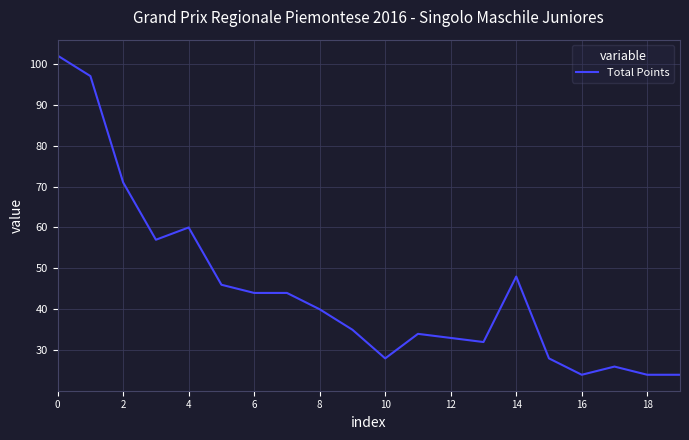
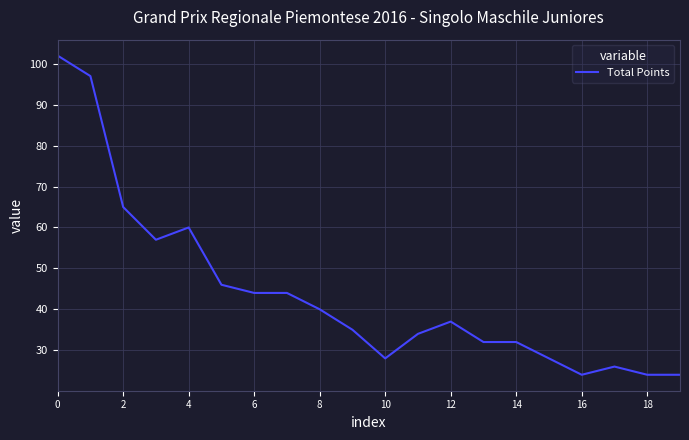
2: 71 -> 65
12: 33 -> 37
14: 48 -> 32
